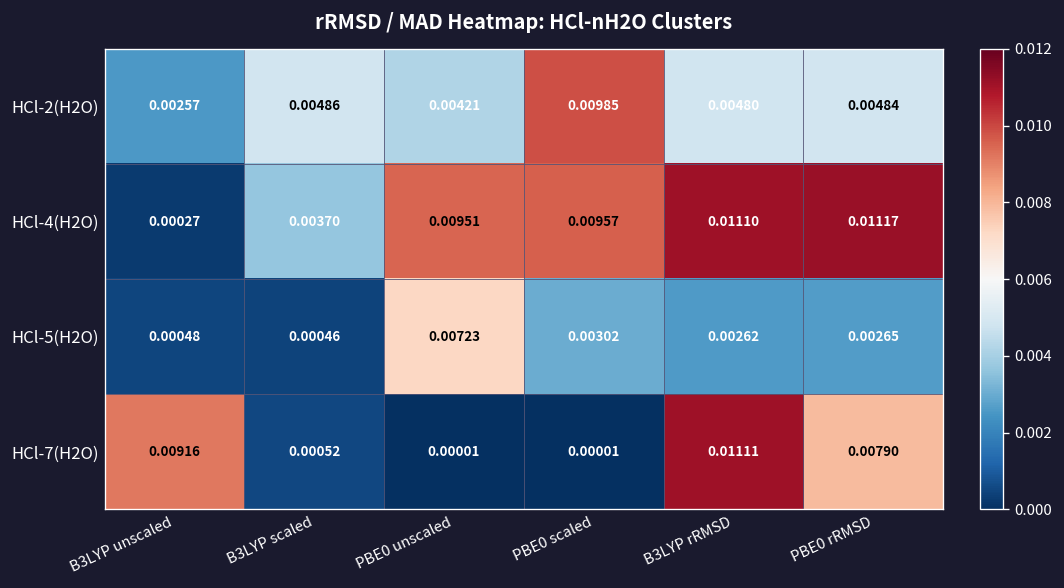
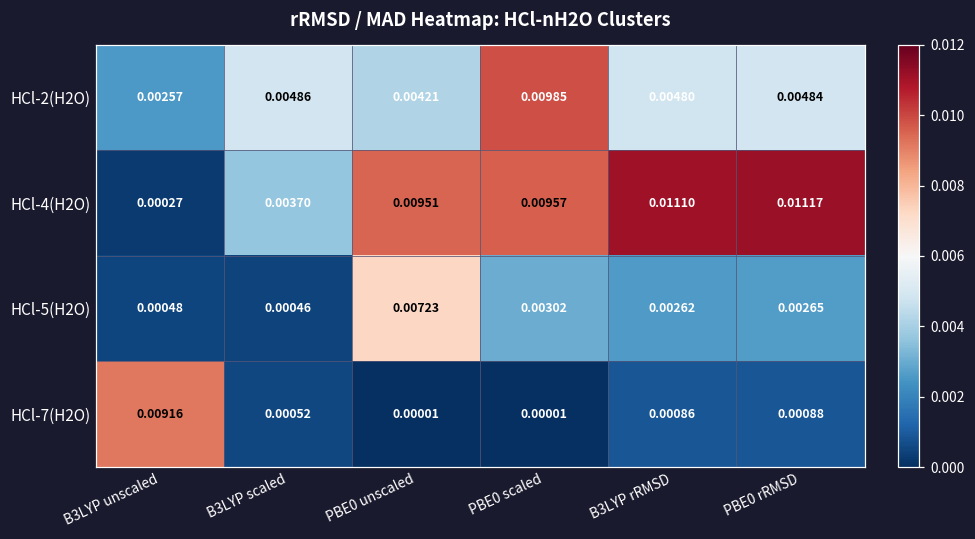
HCl-7(H2O), B3LYP rRMSD: 0.01111 -> 0.00086
HCl-7(H2O), PBE0 rRMSD: 0.00790 -> 0.00088
